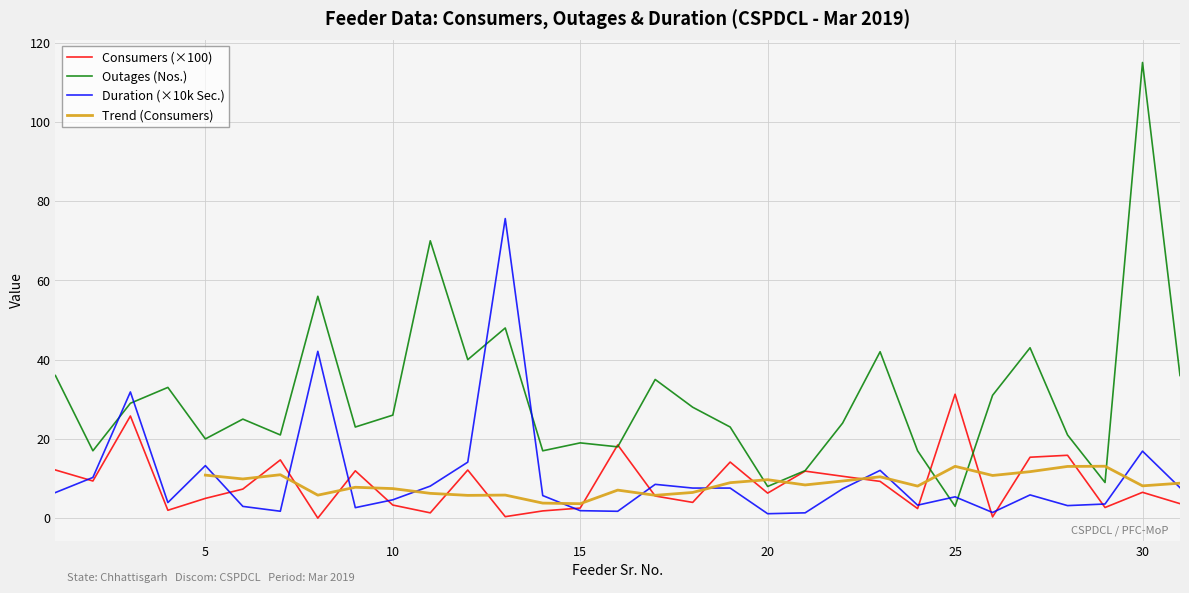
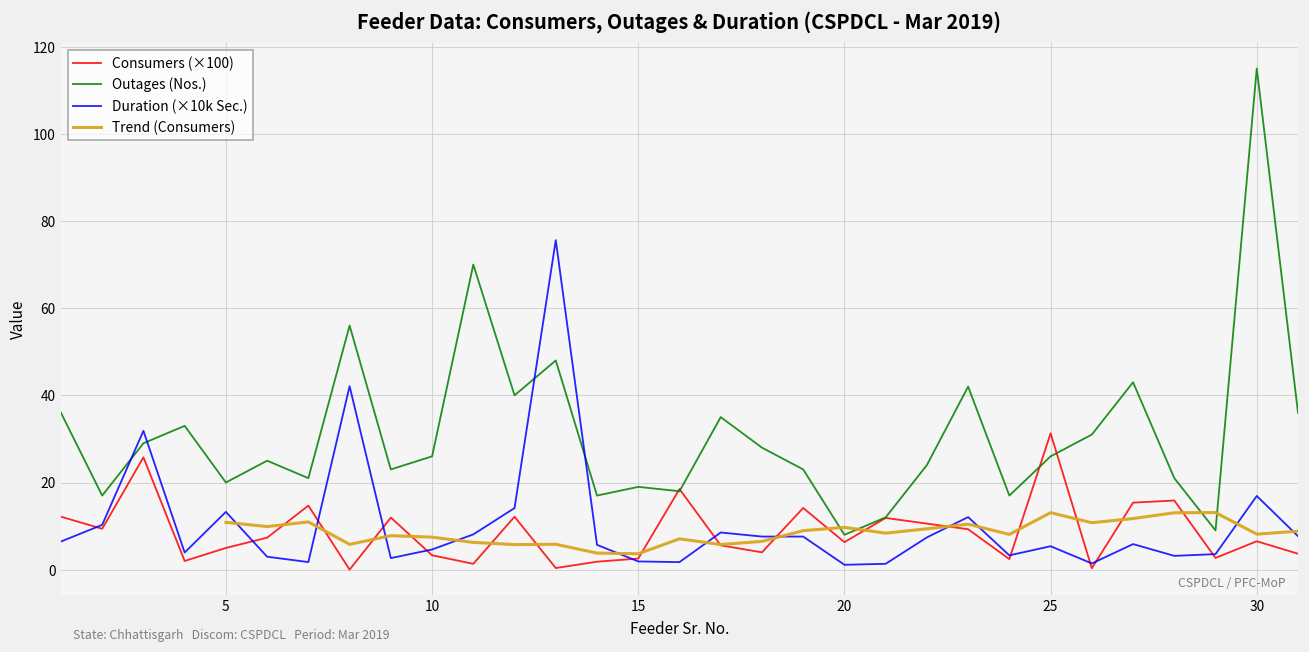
Outages (Nos.), 25: 3 -> 26
